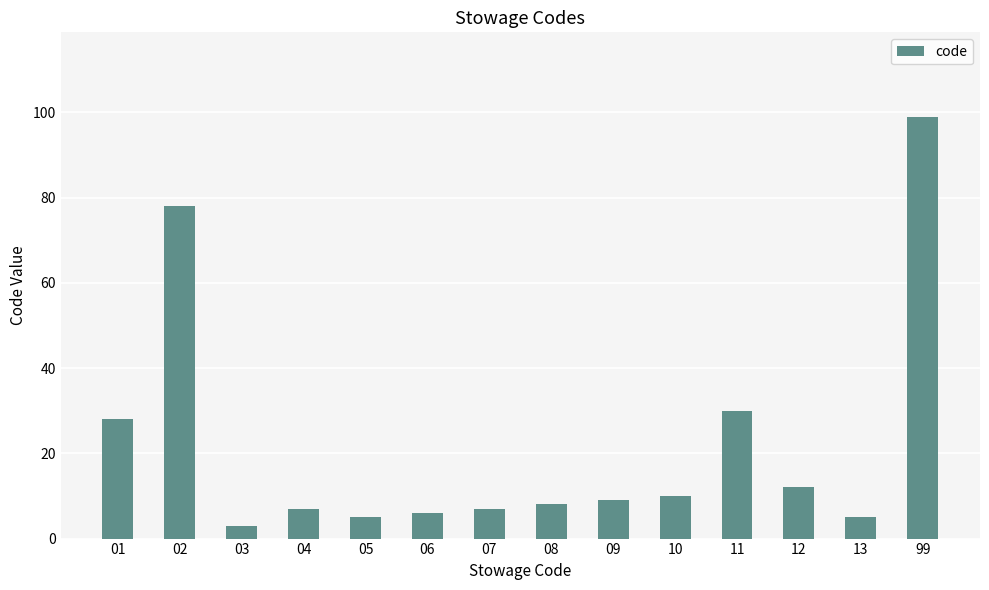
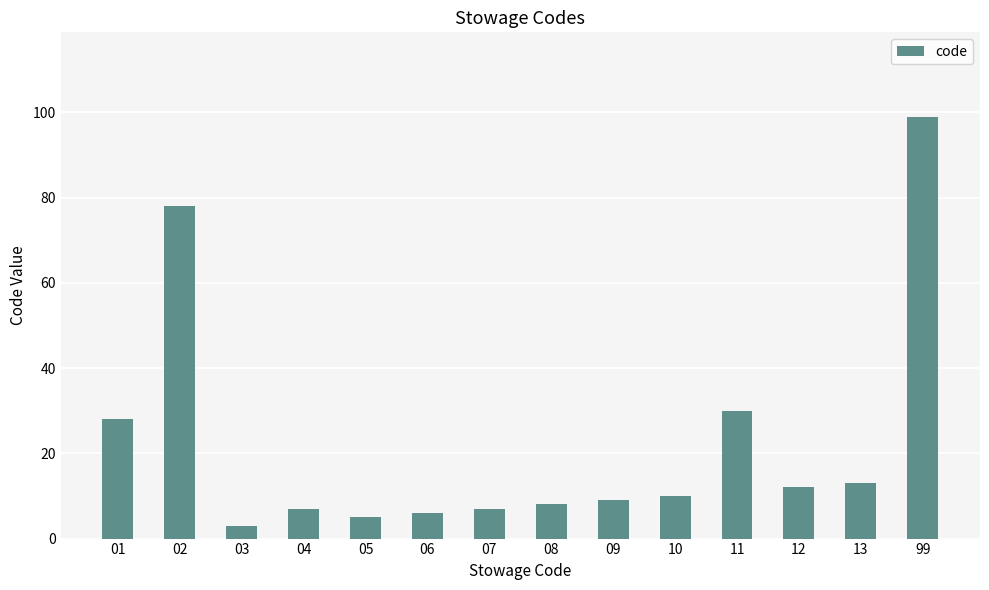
13: 5 -> 13
